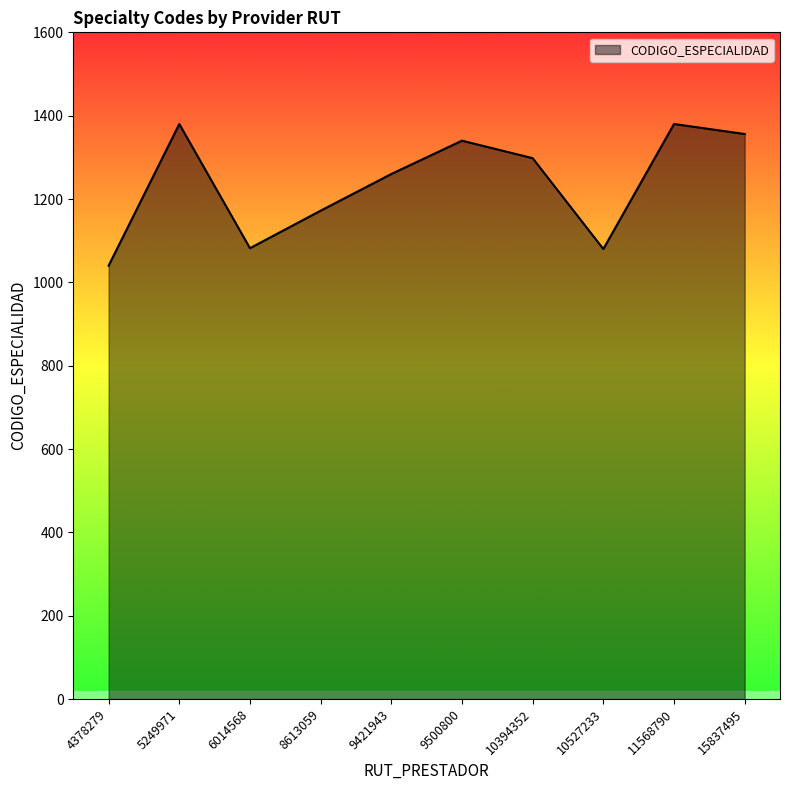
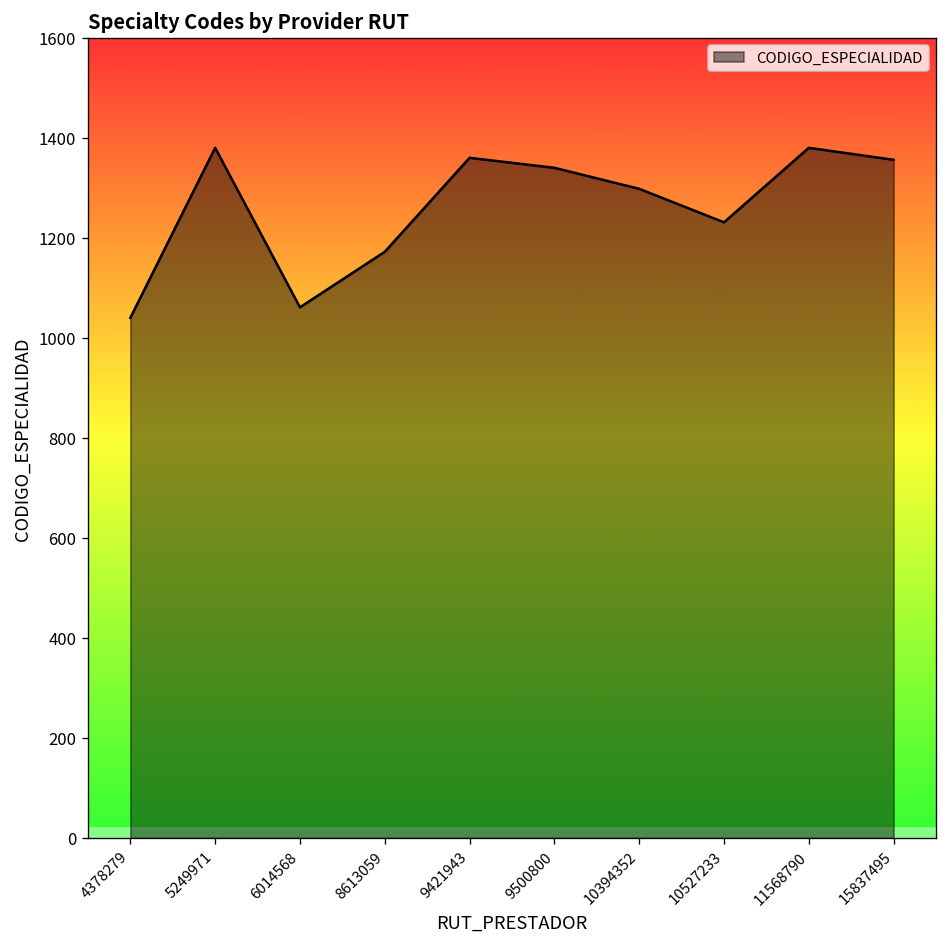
6014568: 1080 -> 1060
9421943: 1260 -> 1360
10527233: 1080 -> 1230
